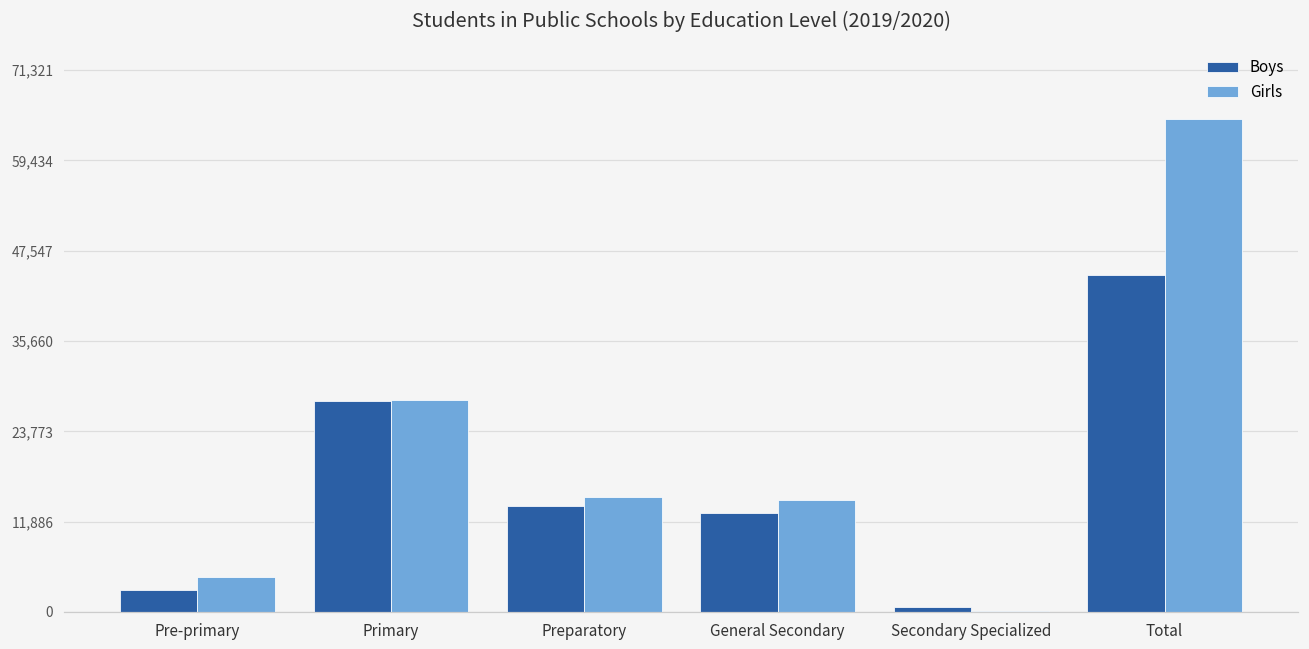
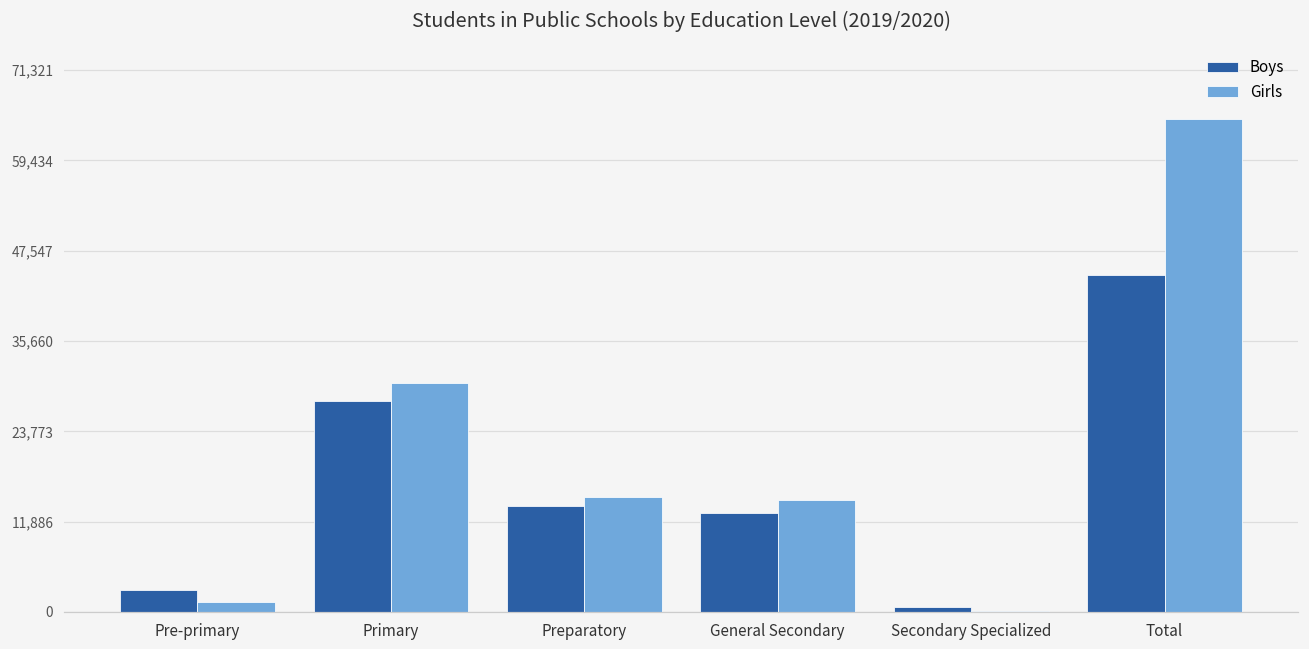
Girls, Pre-primary: 5,000 -> 1,000
Girls, Primary: 28,000 -> 30,000
